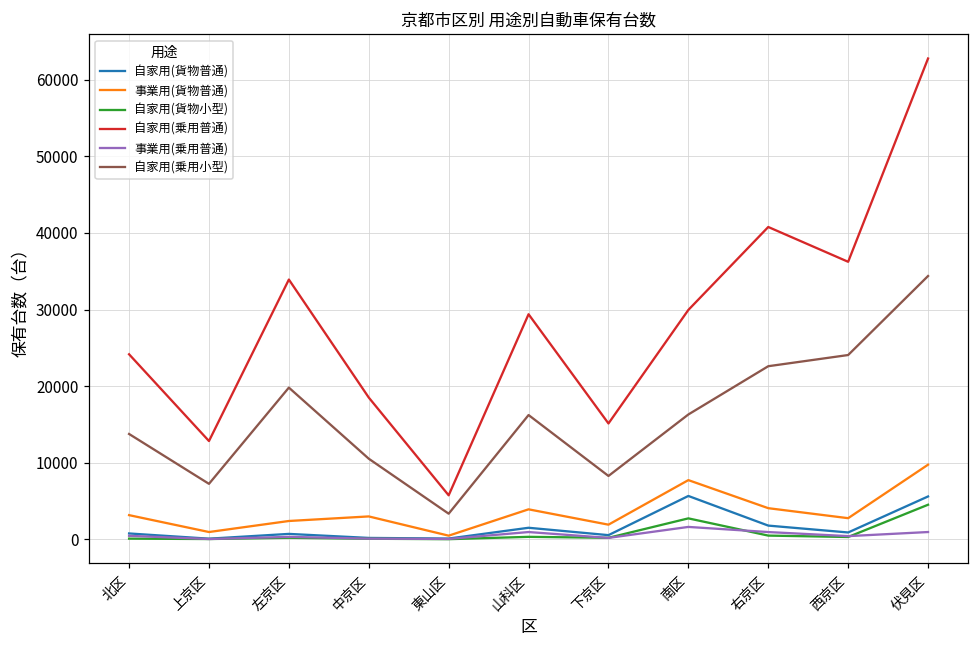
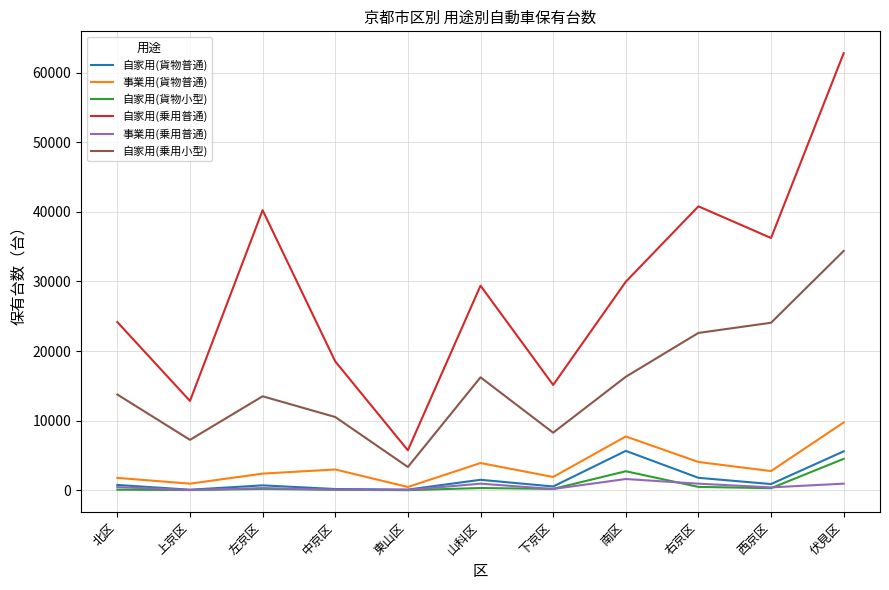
事業用(貨物普通), 北区: 3000 -> 2000
自家用(乗用普通), 左京区: 34000 -> 40000
自家用(乗用小型), 左京区: 20000 -> 13000
